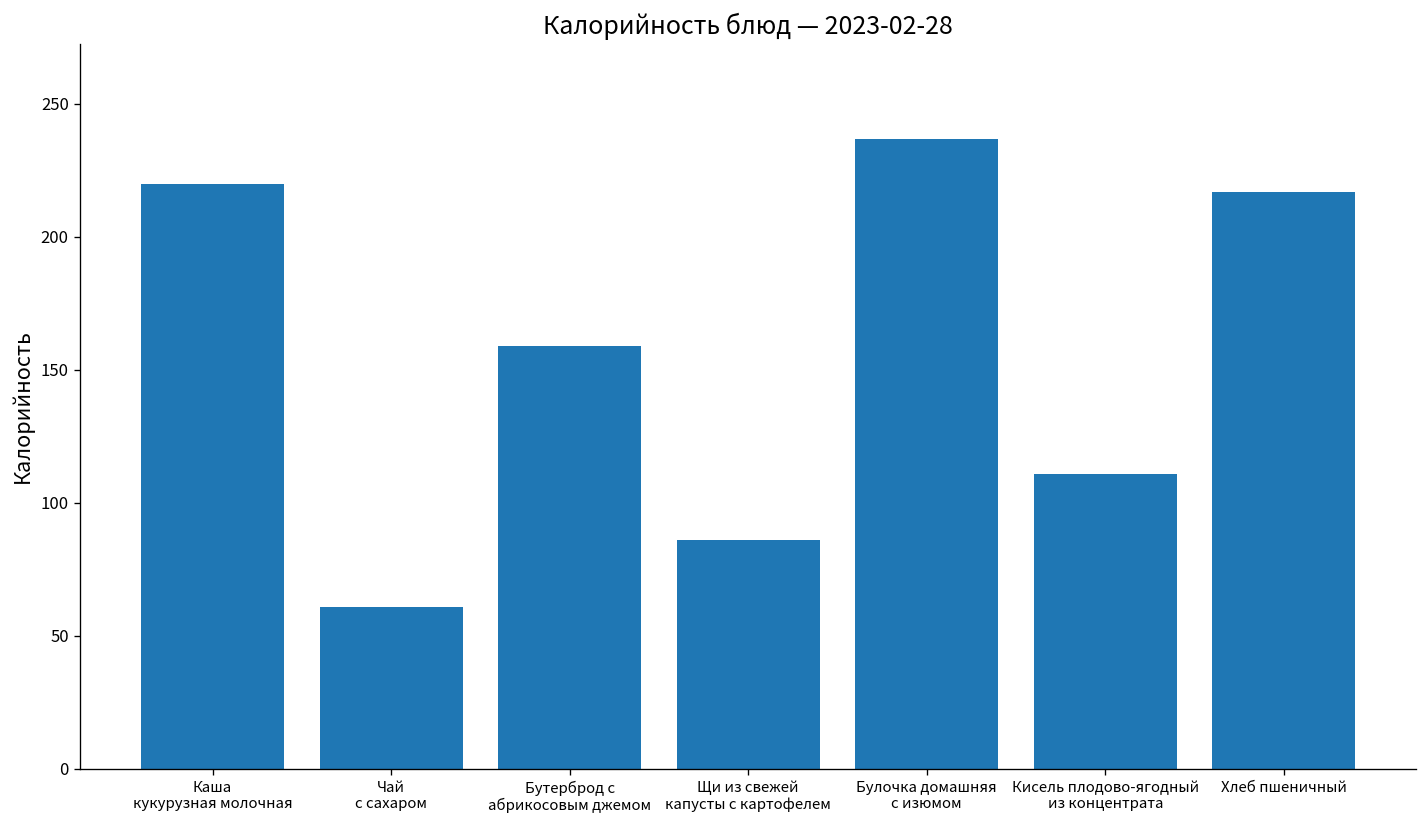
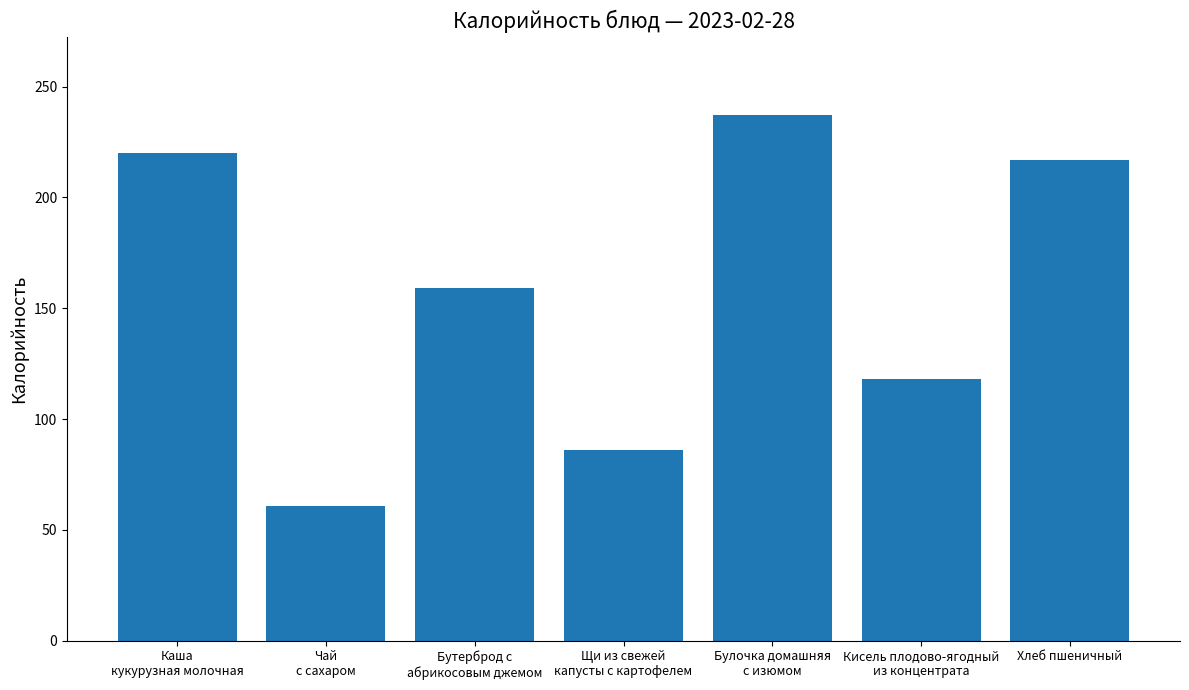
Кисель плодово-ягодный из концентрата: 111 -> 118
